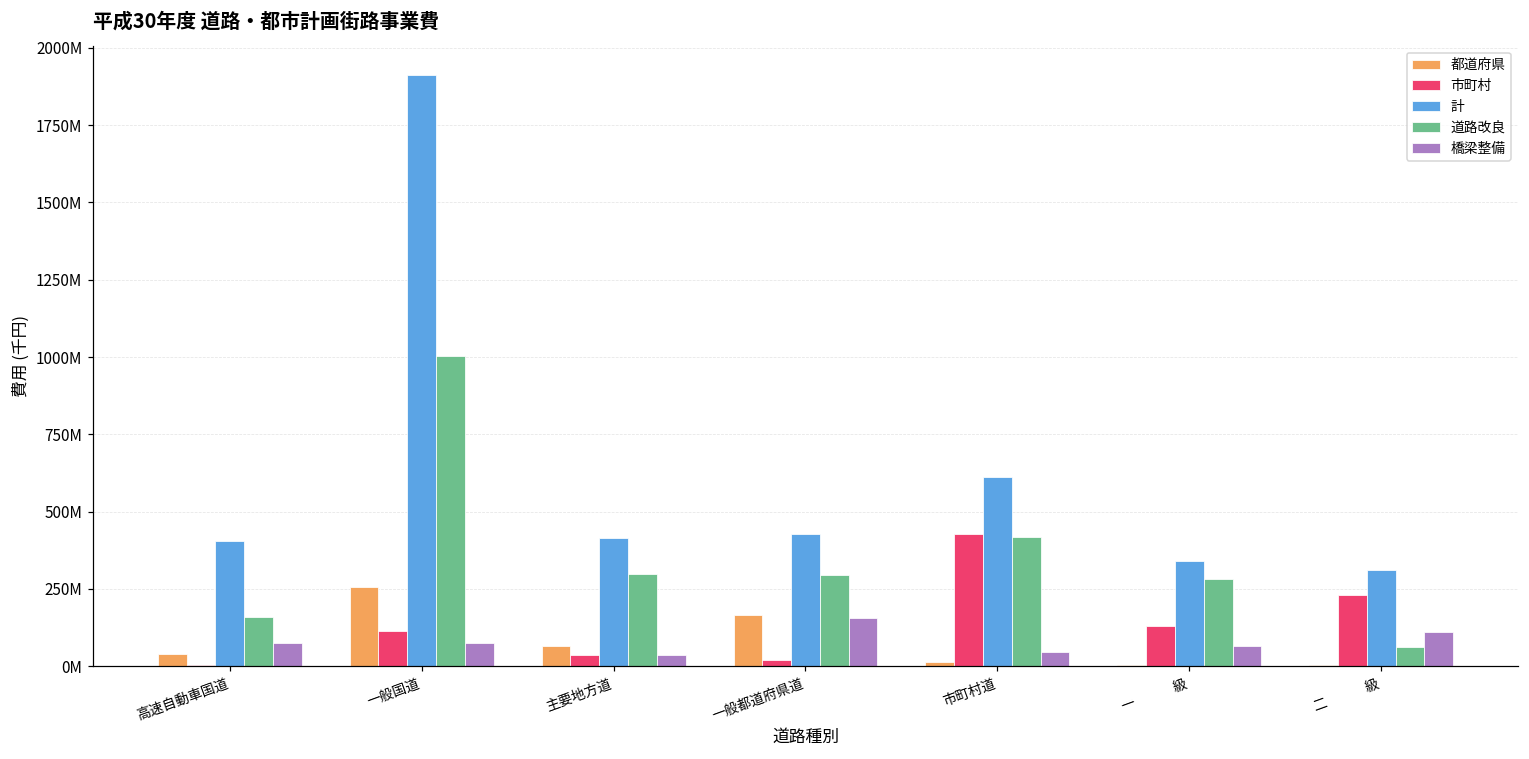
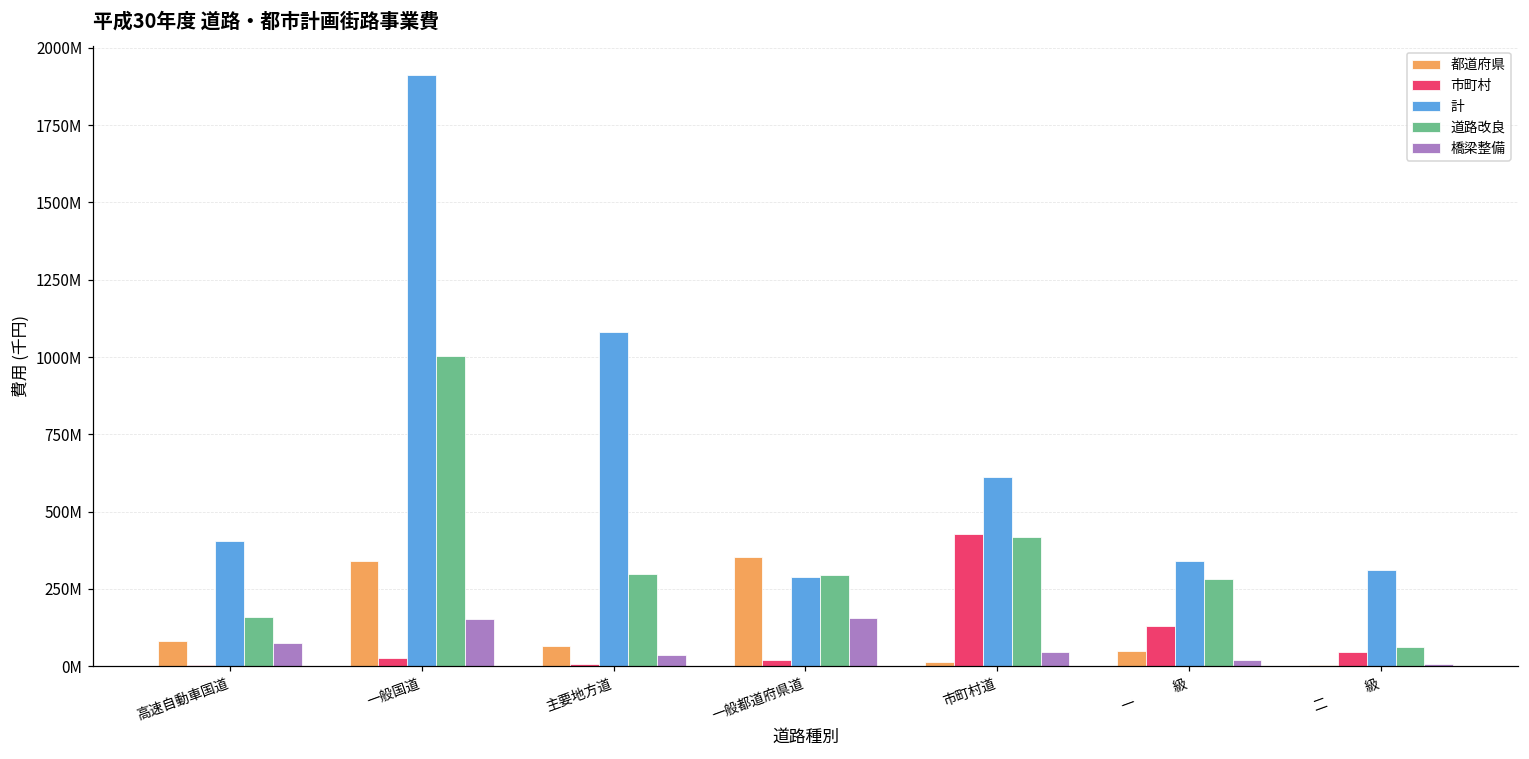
都道府県, 高速自動車国道: 40000000 -> 80000000
都道府県, 一般国道: 260000000 -> 340000000
市町村, 一般国道: 110000000 -> 30000000
橋梁整備, 一般国道: 70000000 -> 150000000
市町村, 主要地方道: 40000000 -> 10000000
計, 主要地方道: 410000000 -> 1080000000
都道府県, 一般都道府県道: 160000000 -> 350000000
計, 一般都道府県道: 430000000 -> 290000000
都道府県, 一 級: 0 -> 50000000
橋梁整備, 一 級: 70000000 -> 20000000
市町村, 二 級: 230000000 -> 50000000
橋梁整備, 二 級: 110000000 -> 10000000
